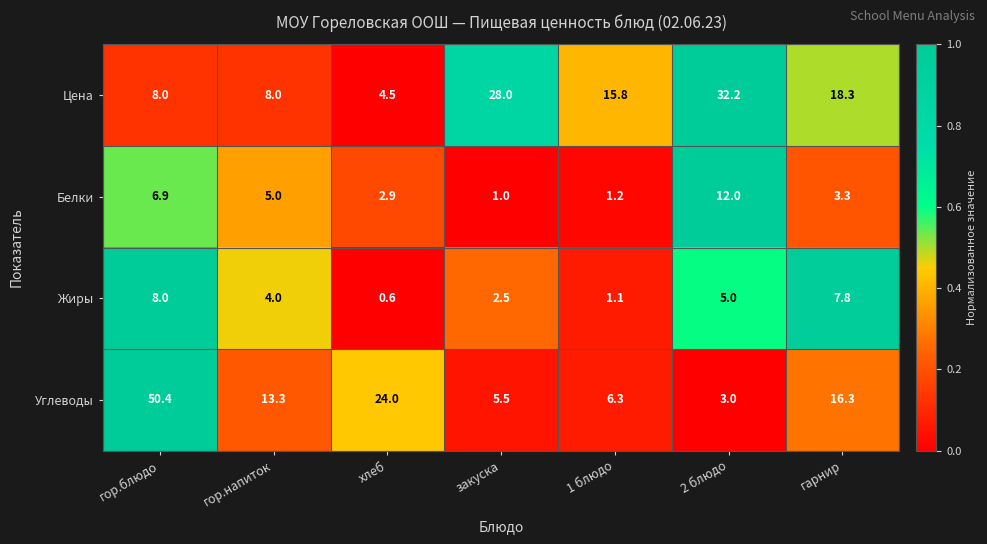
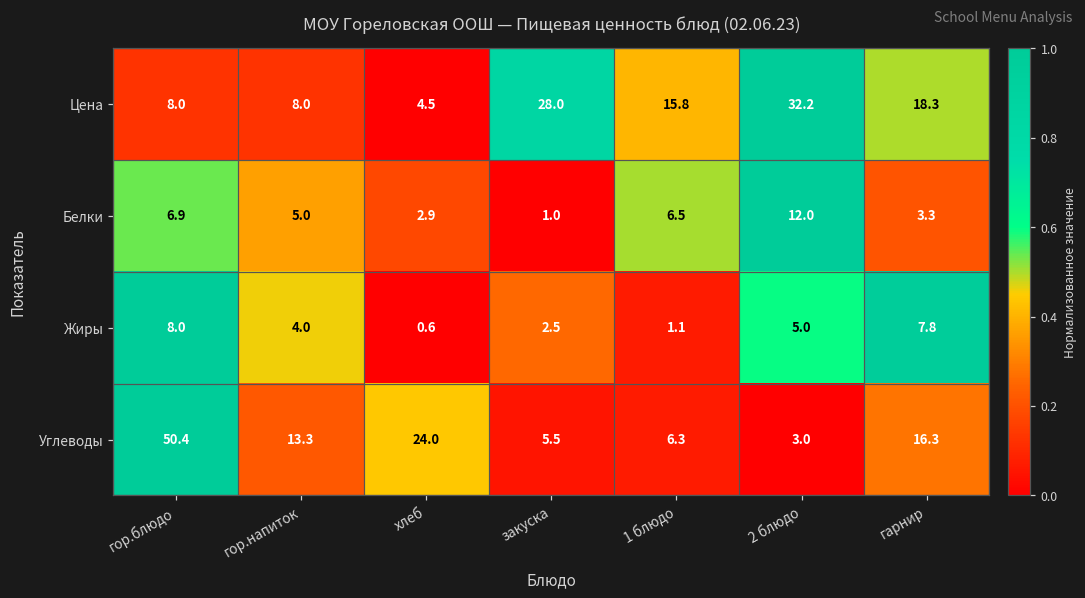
Белки, 1 блюдо: 1.2 -> 6.5
